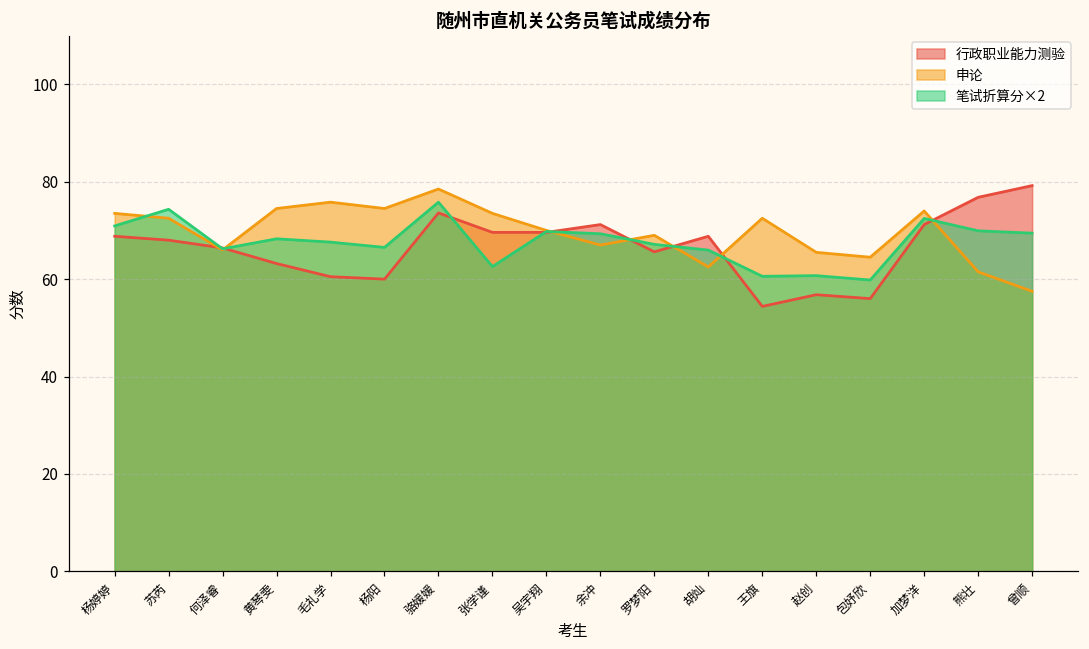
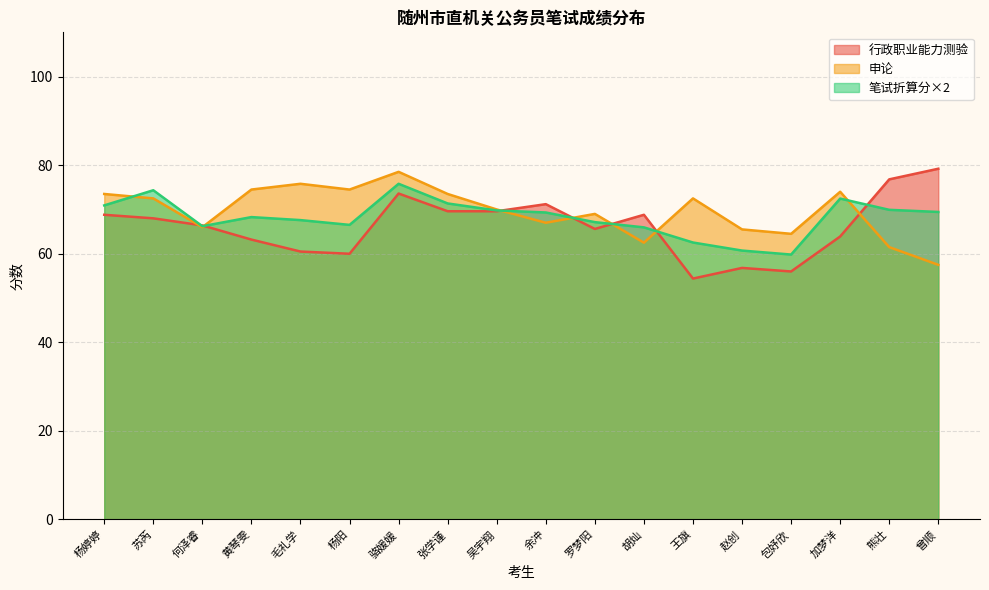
笔试折算分×2, 张学谨: 63 -> 71
笔试折算分×2, 王旗: 61 -> 63
行政职业能力测验, 加梦洋: 71 -> 64
